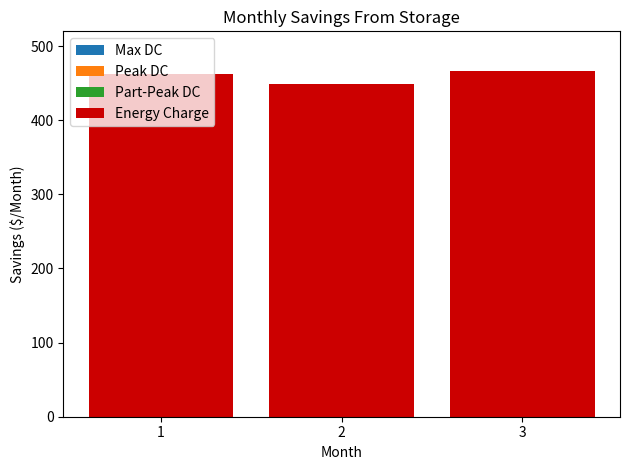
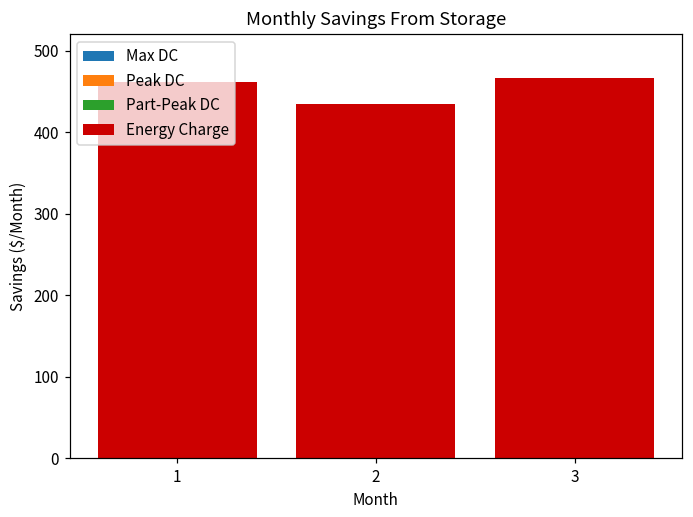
Energy Charge, 2: 450 -> 440
